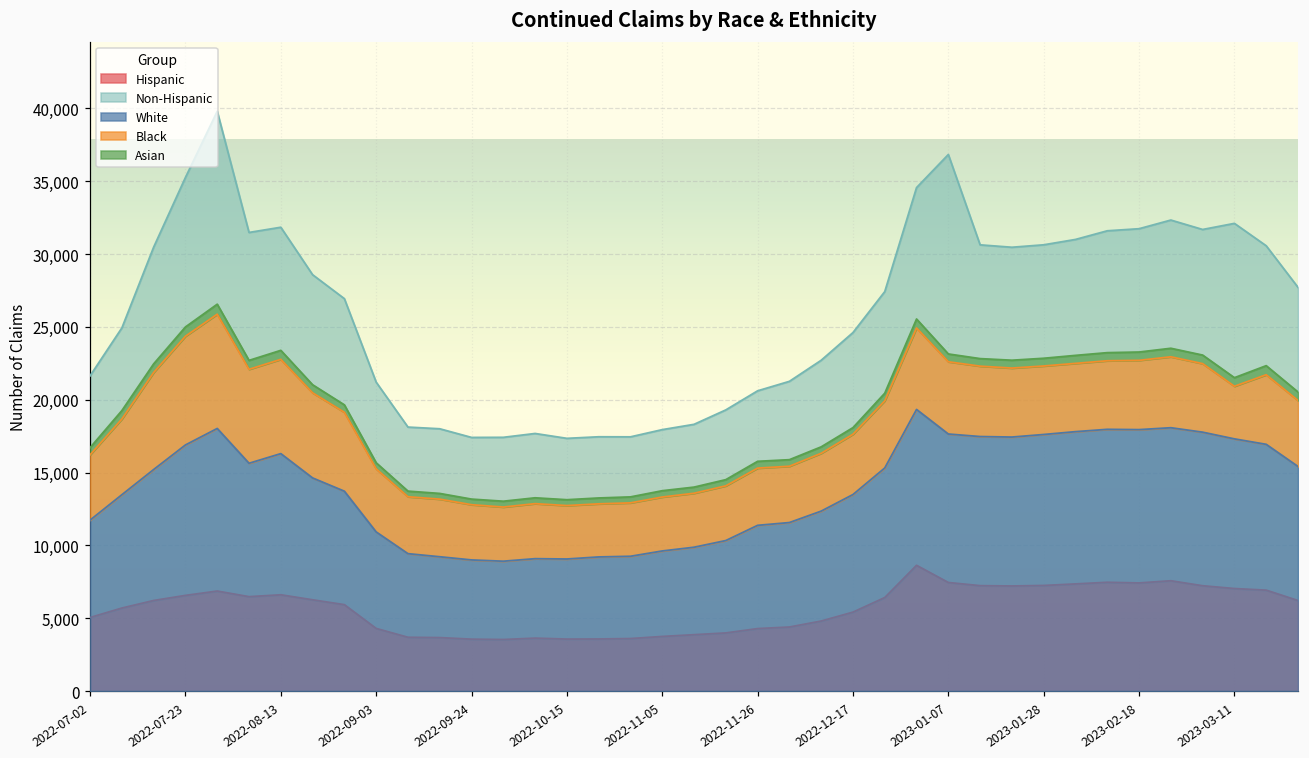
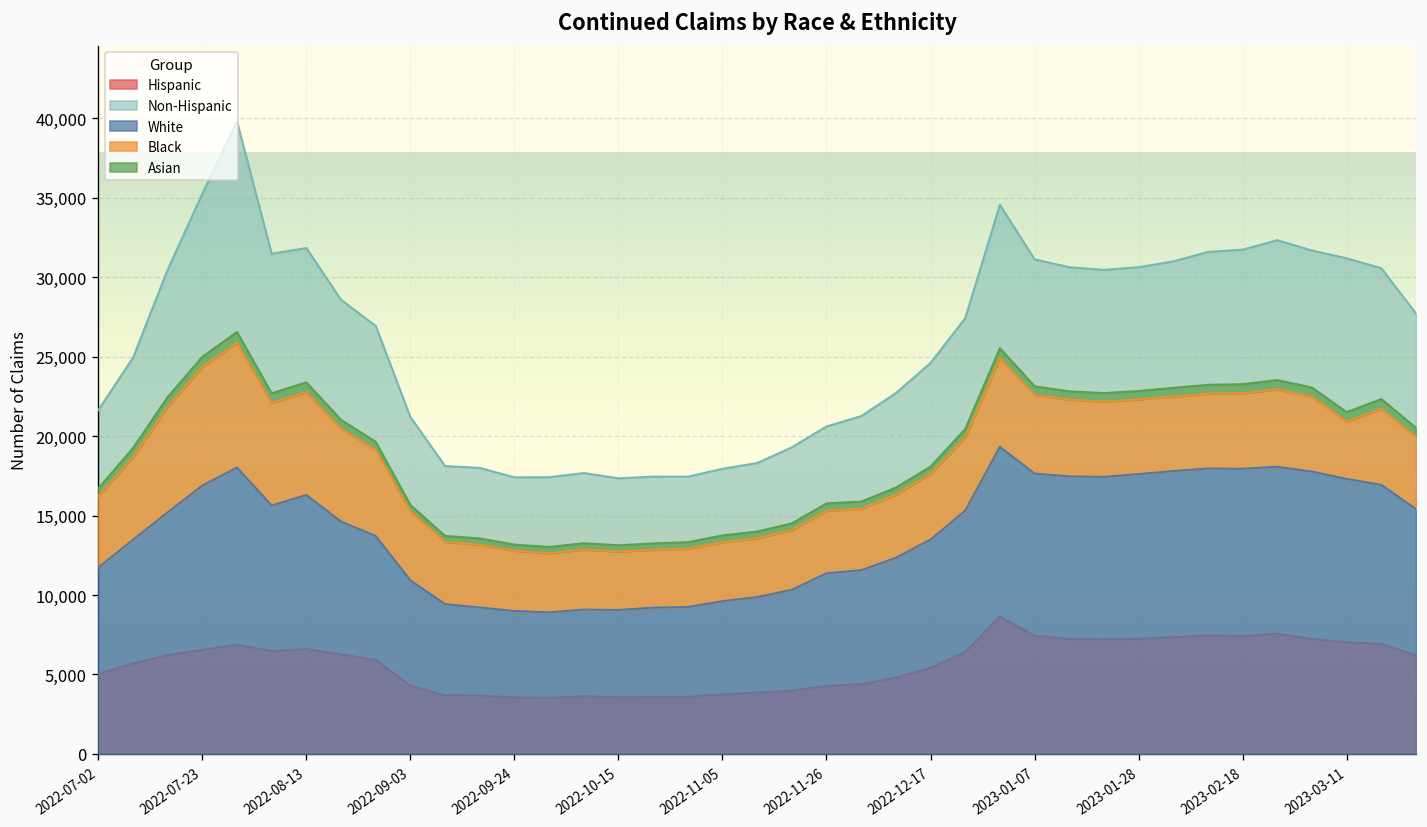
Non-Hispanic, 2023-01-07: 29,400 -> 23,700
Non-Hispanic, 2023-03-11: 25,100 -> 24,200
